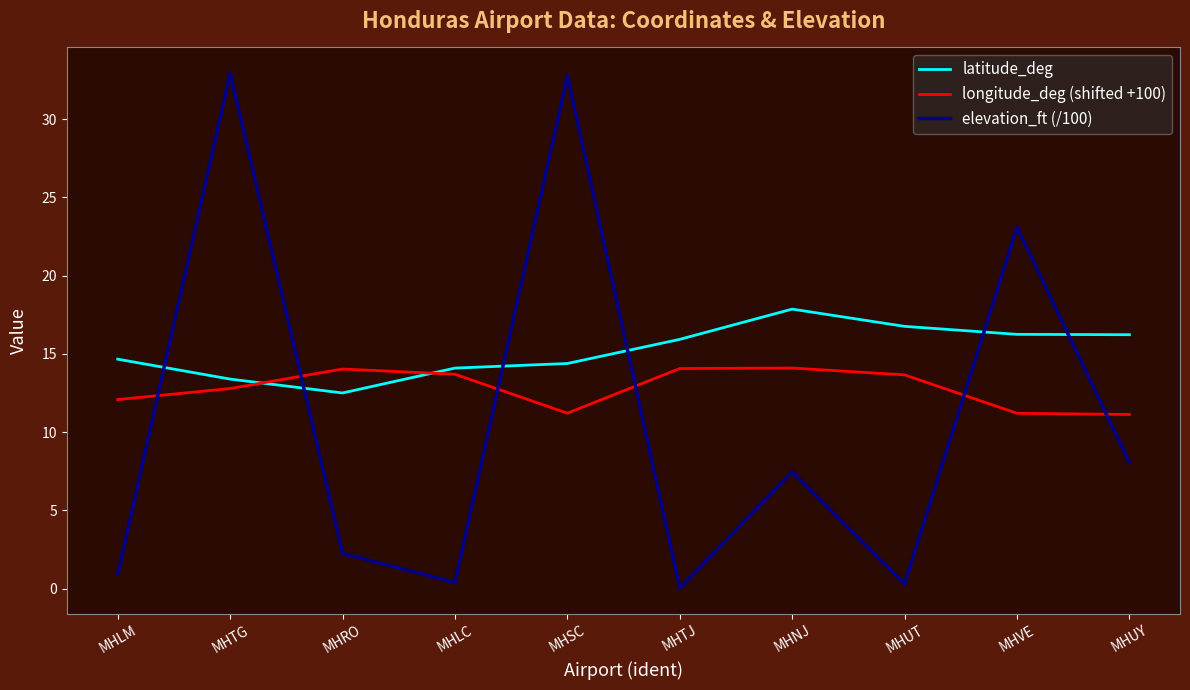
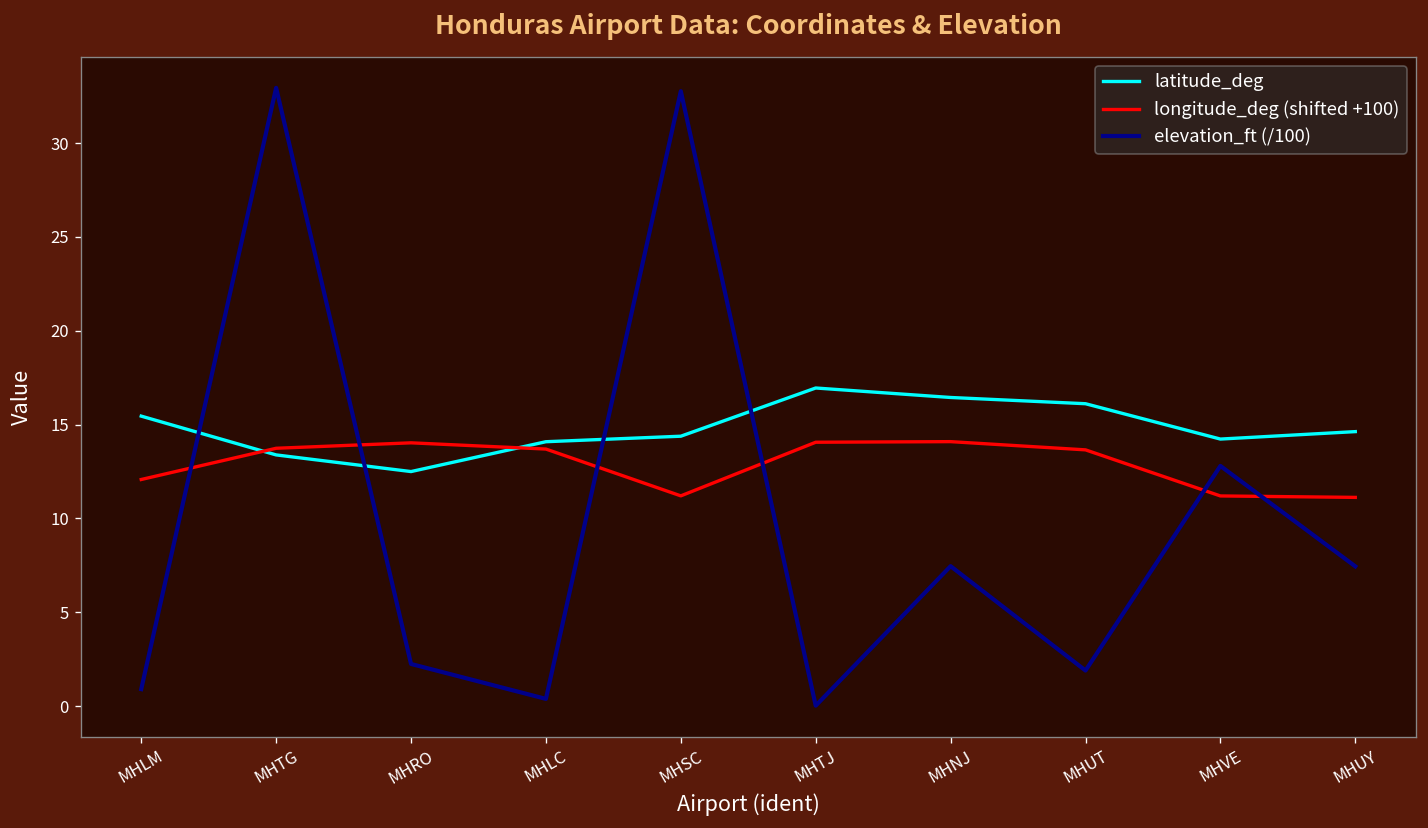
latitude_deg, MHLM: 14.7 -> 15.5
longitude_deg (shifted +100), MHTG: 12.8 -> 13.7
latitude_deg, MHTJ: 15.9 -> 17.0
latitude_deg, MHNJ: 17.9 -> 16.4
latitude_deg, MHUT: 16.8 -> 16.1
elevation_ft (/100), MHUT: 0.3 -> 1.9
latitude_deg, MHVE: 16.2 -> 14.2
elevation_ft (/100), MHVE: 23.1 -> 12.8
latitude_deg, MHUY: 16.2 -> 14.6
elevation_ft (/100), MHUY: 8.1 -> 7.5
